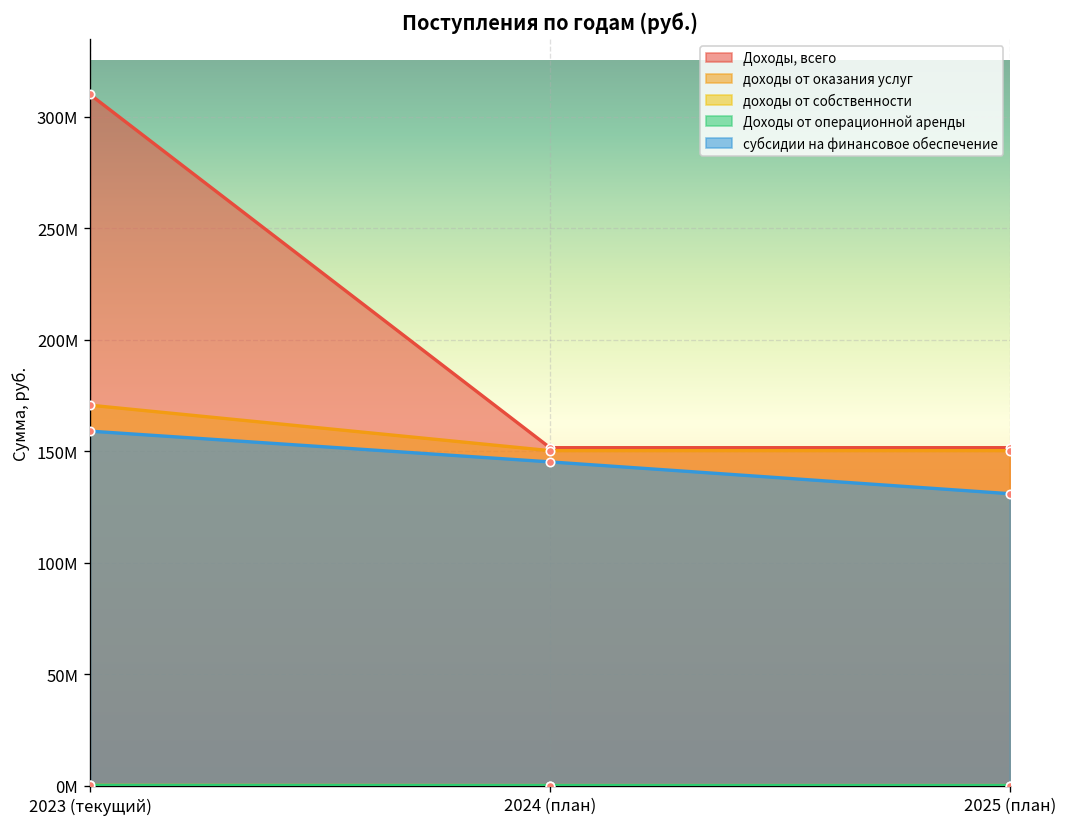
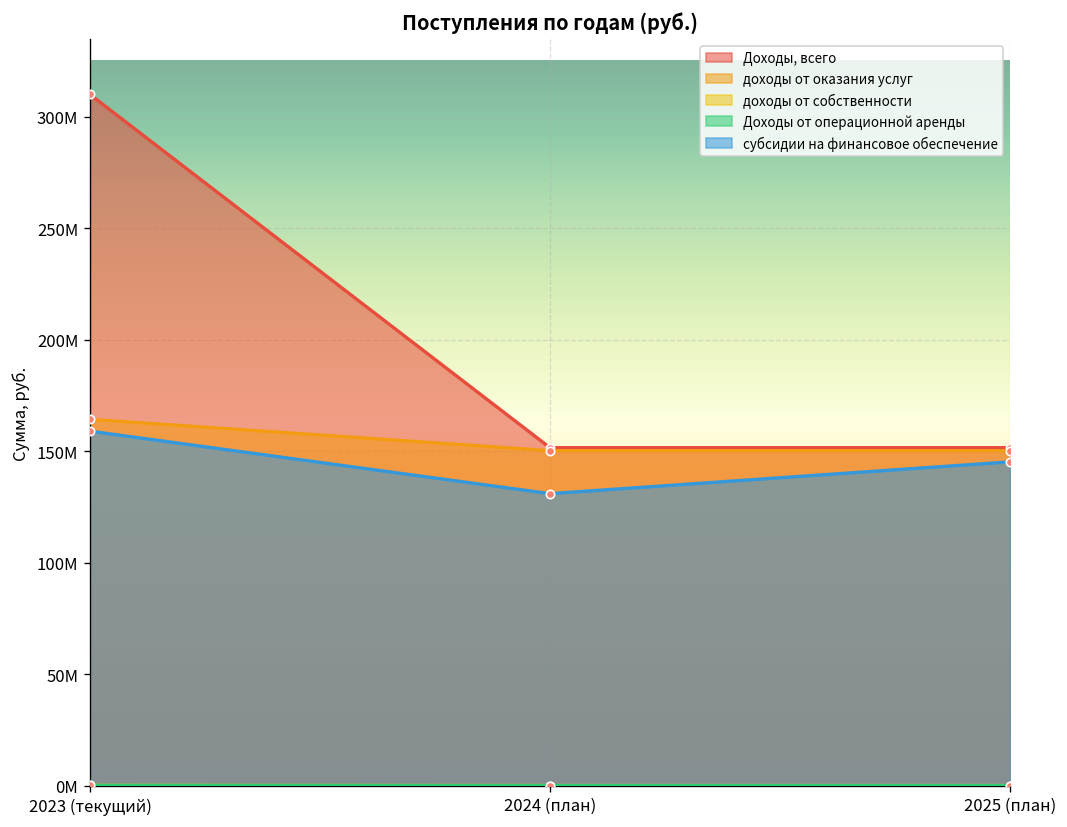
доходы от оказания услуг, 2023 (текущий): 171000000 -> 164000000
субсидии на финансовое обеспечение, 2024 (план): 145000000 -> 131000000
субсидии на финансовое обеспечение, 2025 (план): 131000000 -> 145000000
